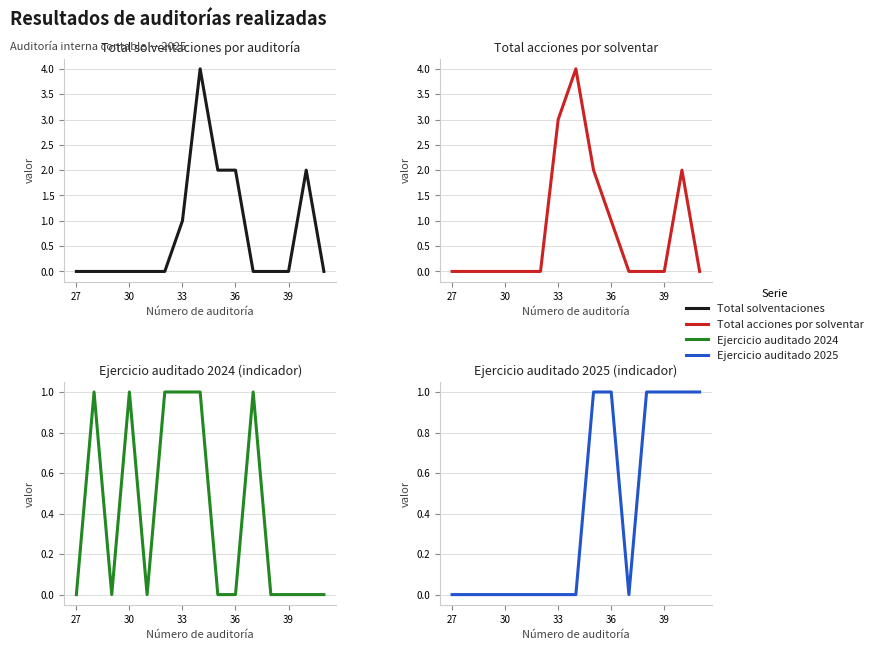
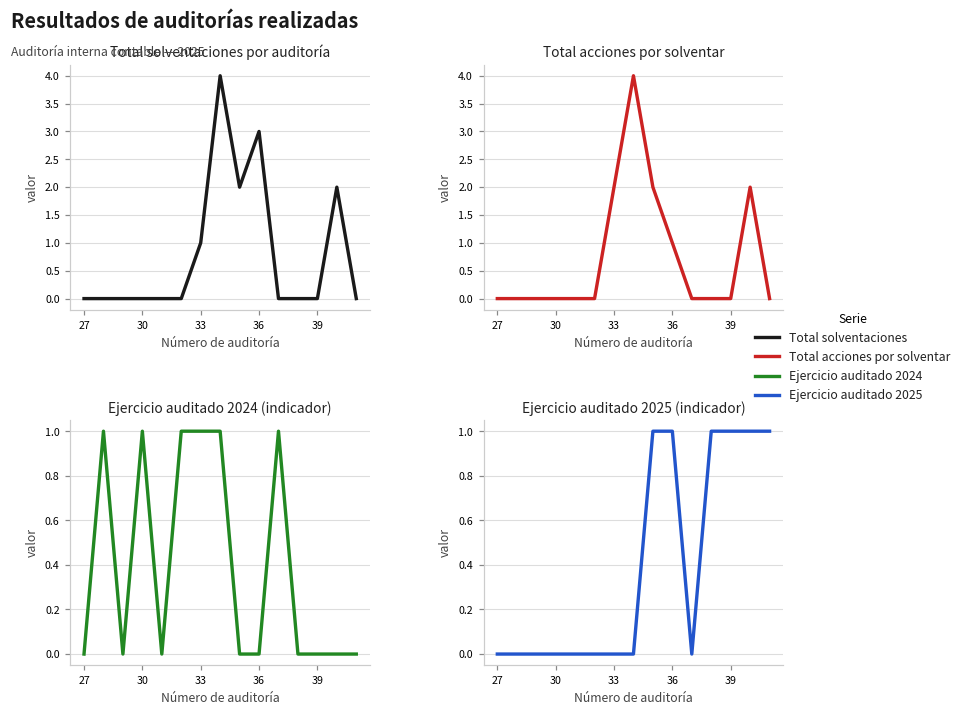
Total solventaciones por auditoría, 36: 2 -> 3
Total acciones por solventar, 33: 3 -> 2
